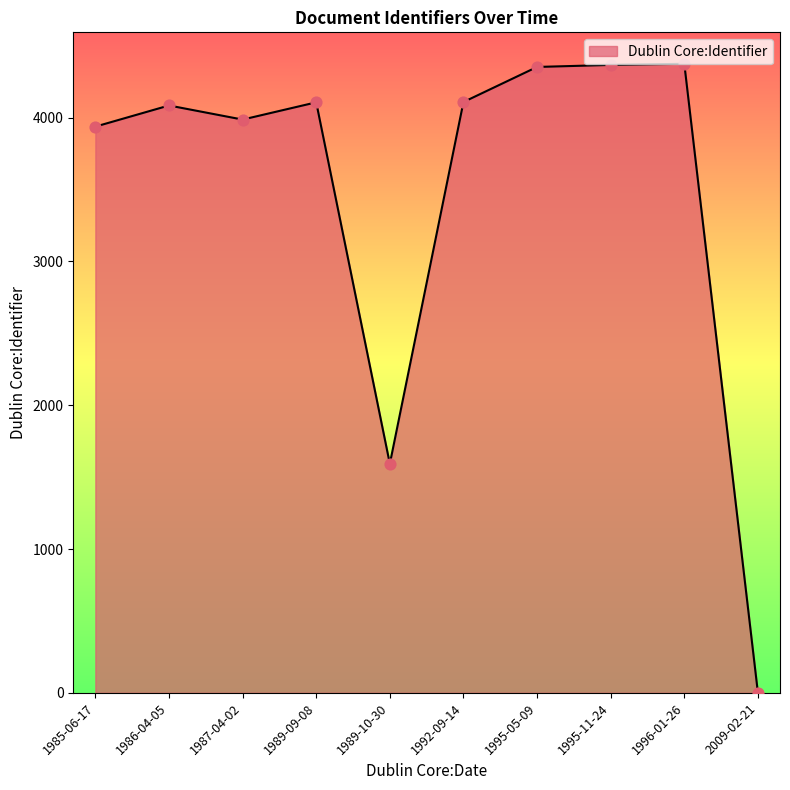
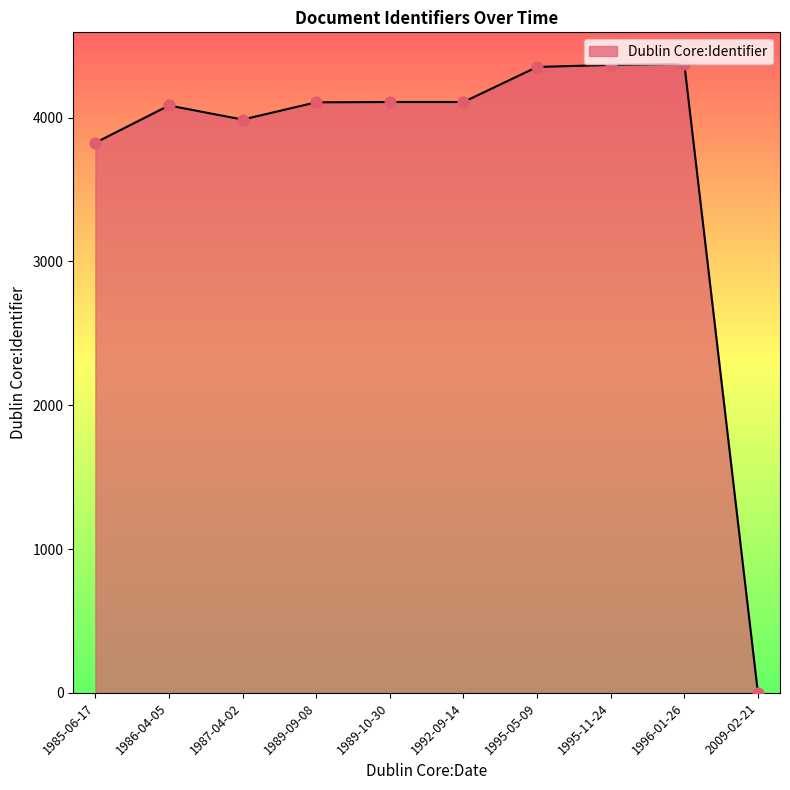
1985-06-17: 3940 -> 3830
1989-10-30: 1590 -> 4110
